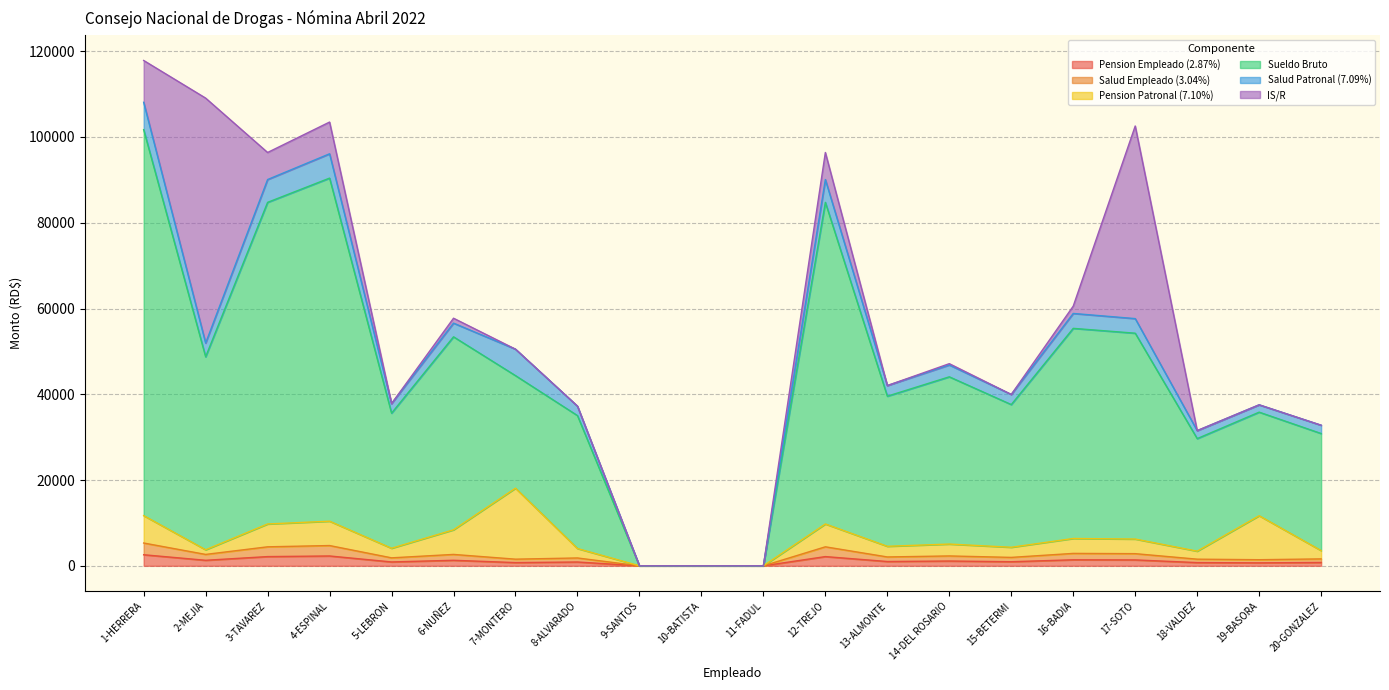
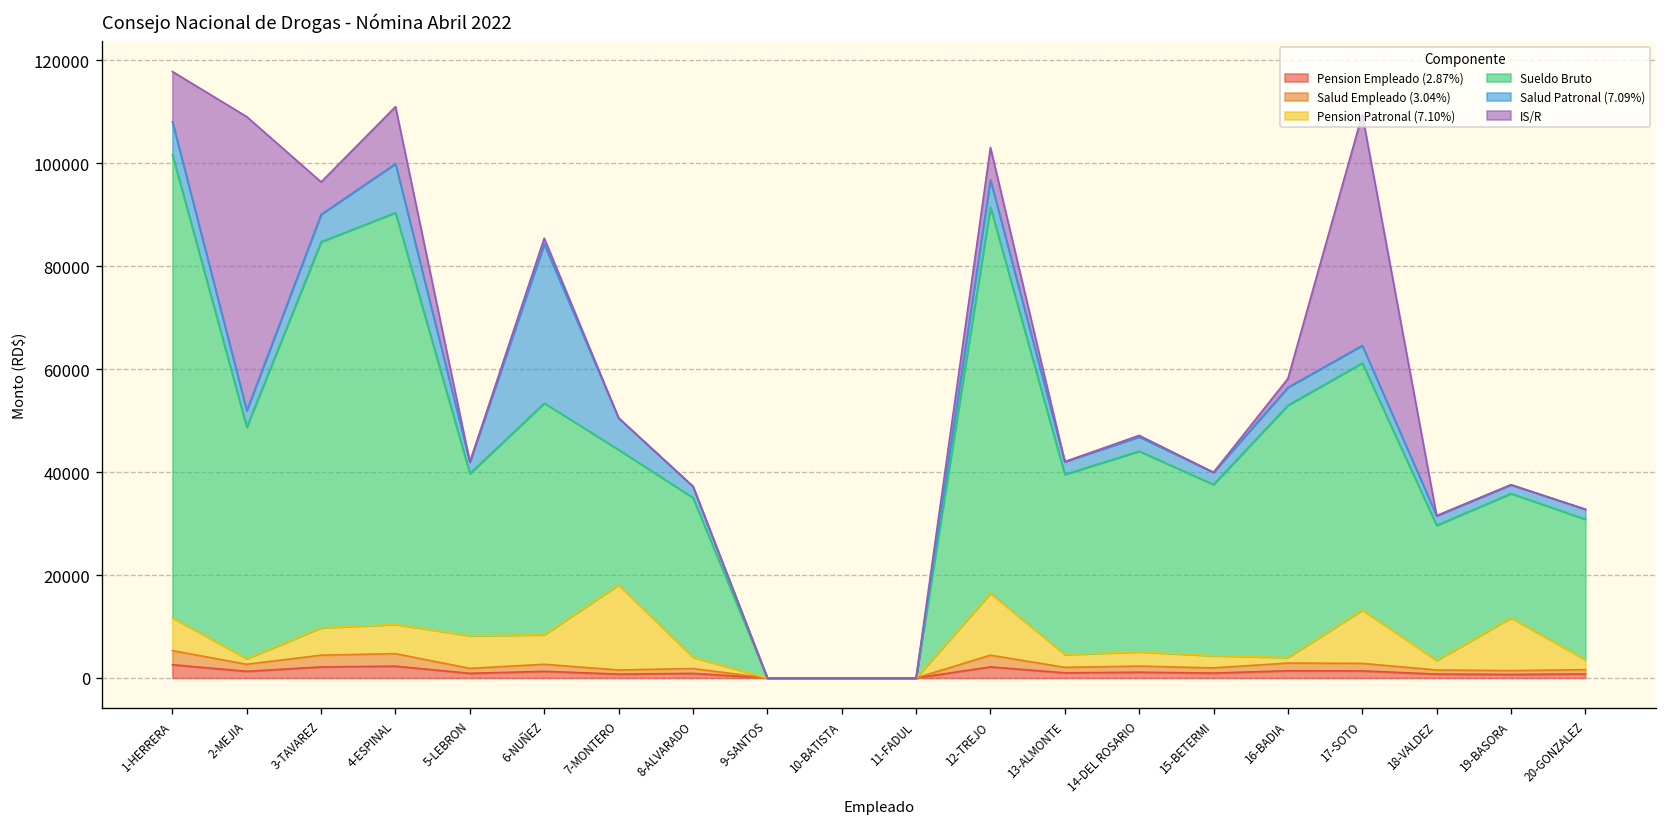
Salud Patronal (7.09%), 4-ESPINAL: 6000 -> 10000
IS/R, 4-ESPINAL: 7000 -> 11000
Pension Patronal (7.10%), 5-LEBRON: 2000 -> 6000
Salud Patronal (7.09%), 6-NUÑEZ: 3000 -> 31000
Pension Patronal (7.10%), 12-TREJO: 5000 -> 12000
Pension Patronal (7.10%), 16-BADIA: 3000 -> 1000
Pension Patronal (7.10%), 17-SOTO: 3000 -> 10000
